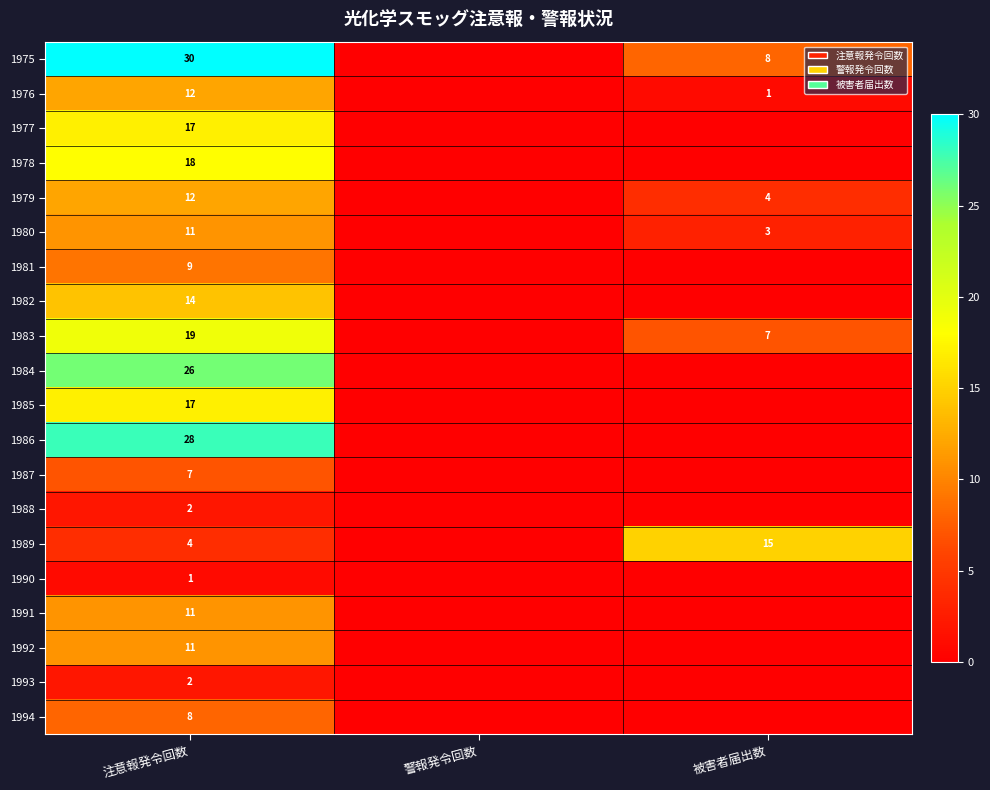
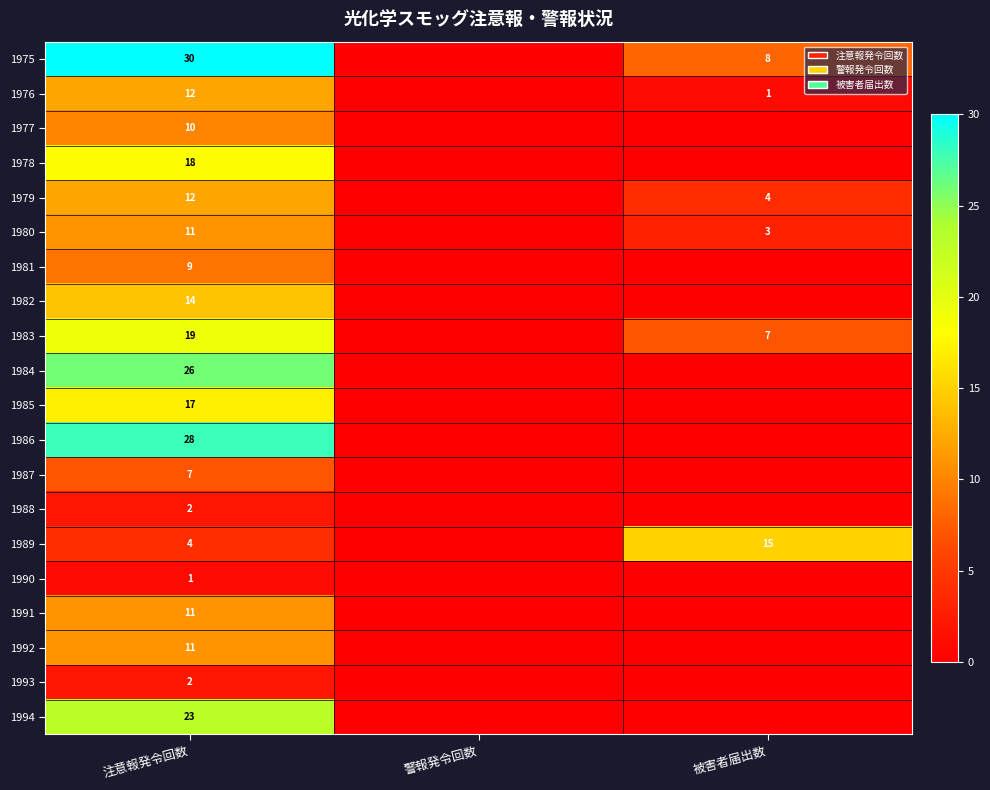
1977, 注意報発令回数: 17 -> 10
1994, 注意報発令回数: 8 -> 23
